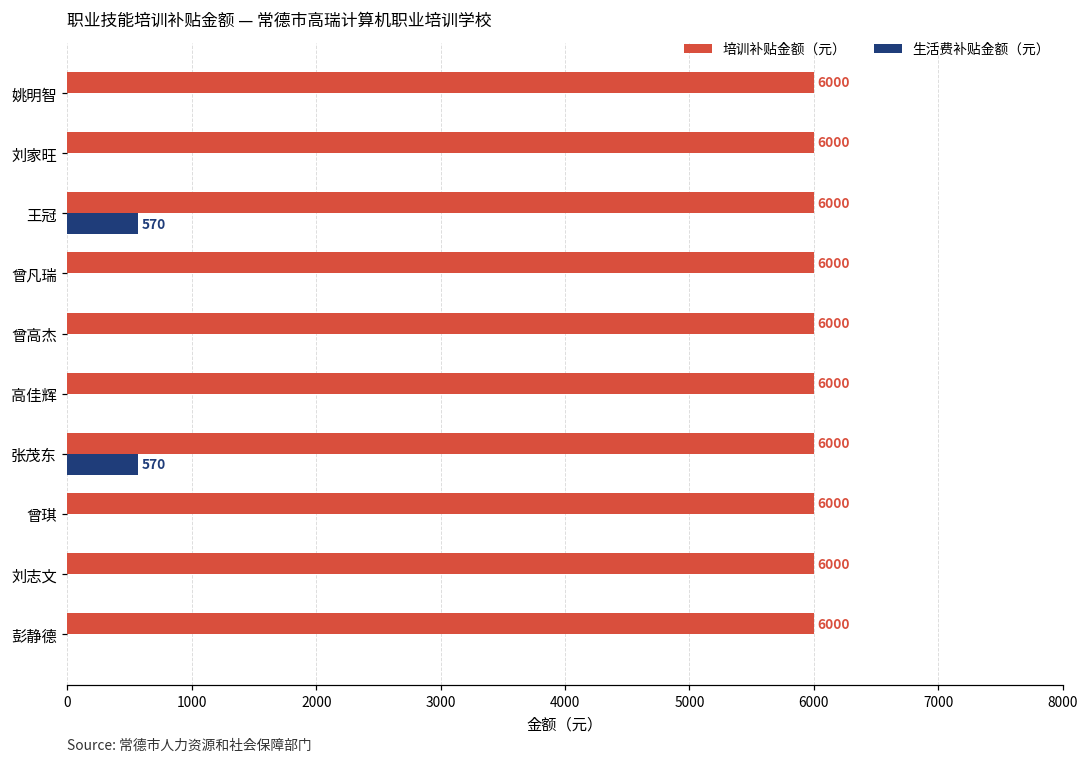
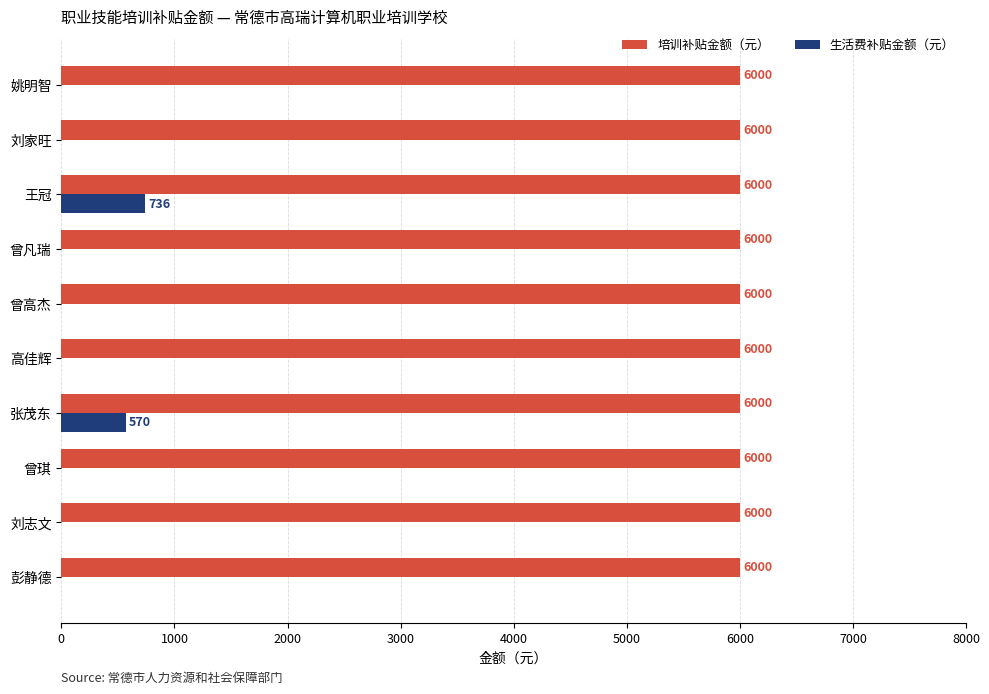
生活费补贴金额（元）, 王冠: 570 -> 736
